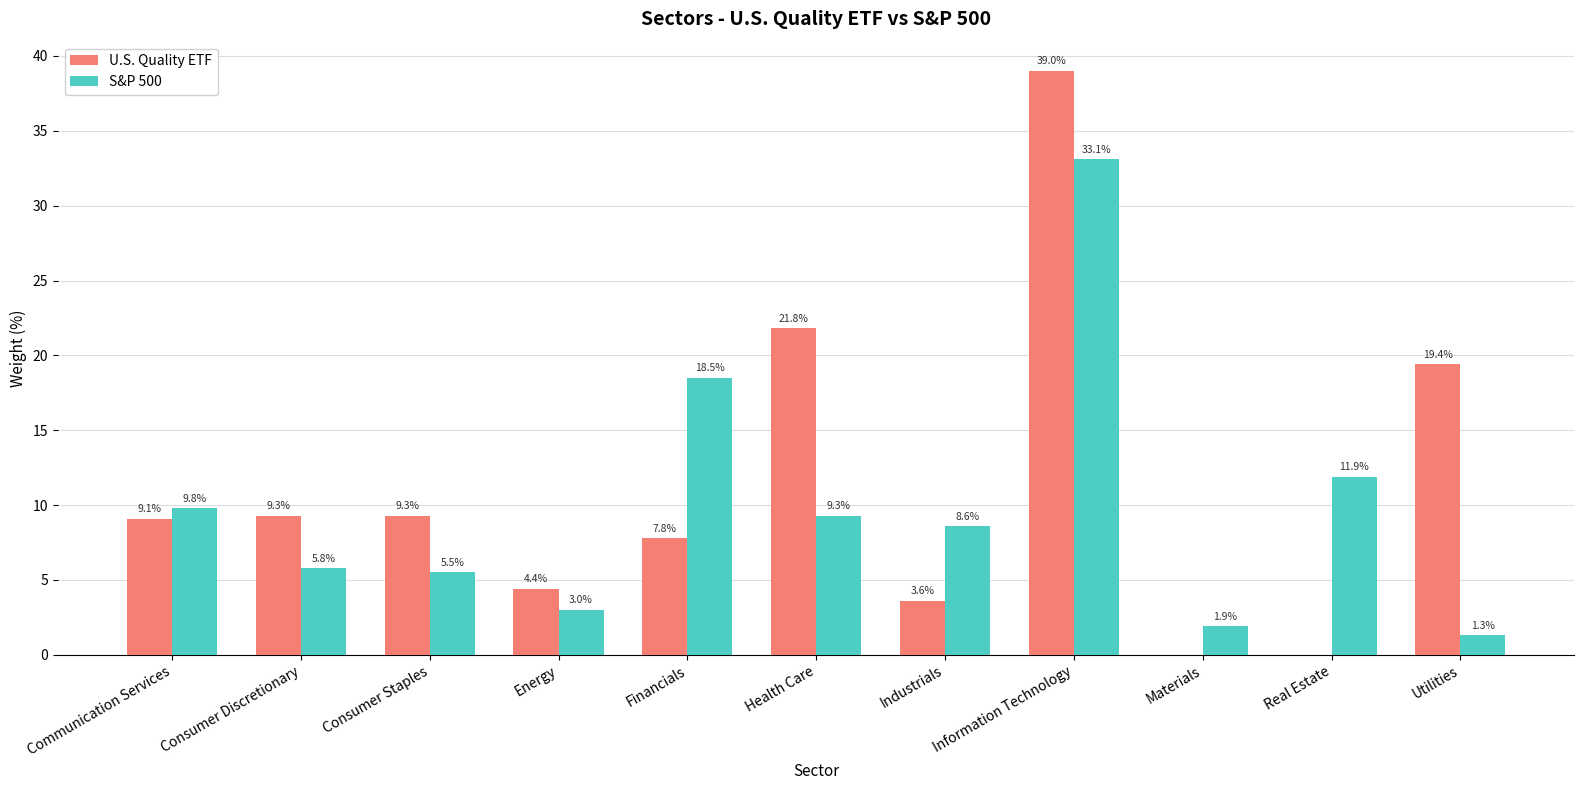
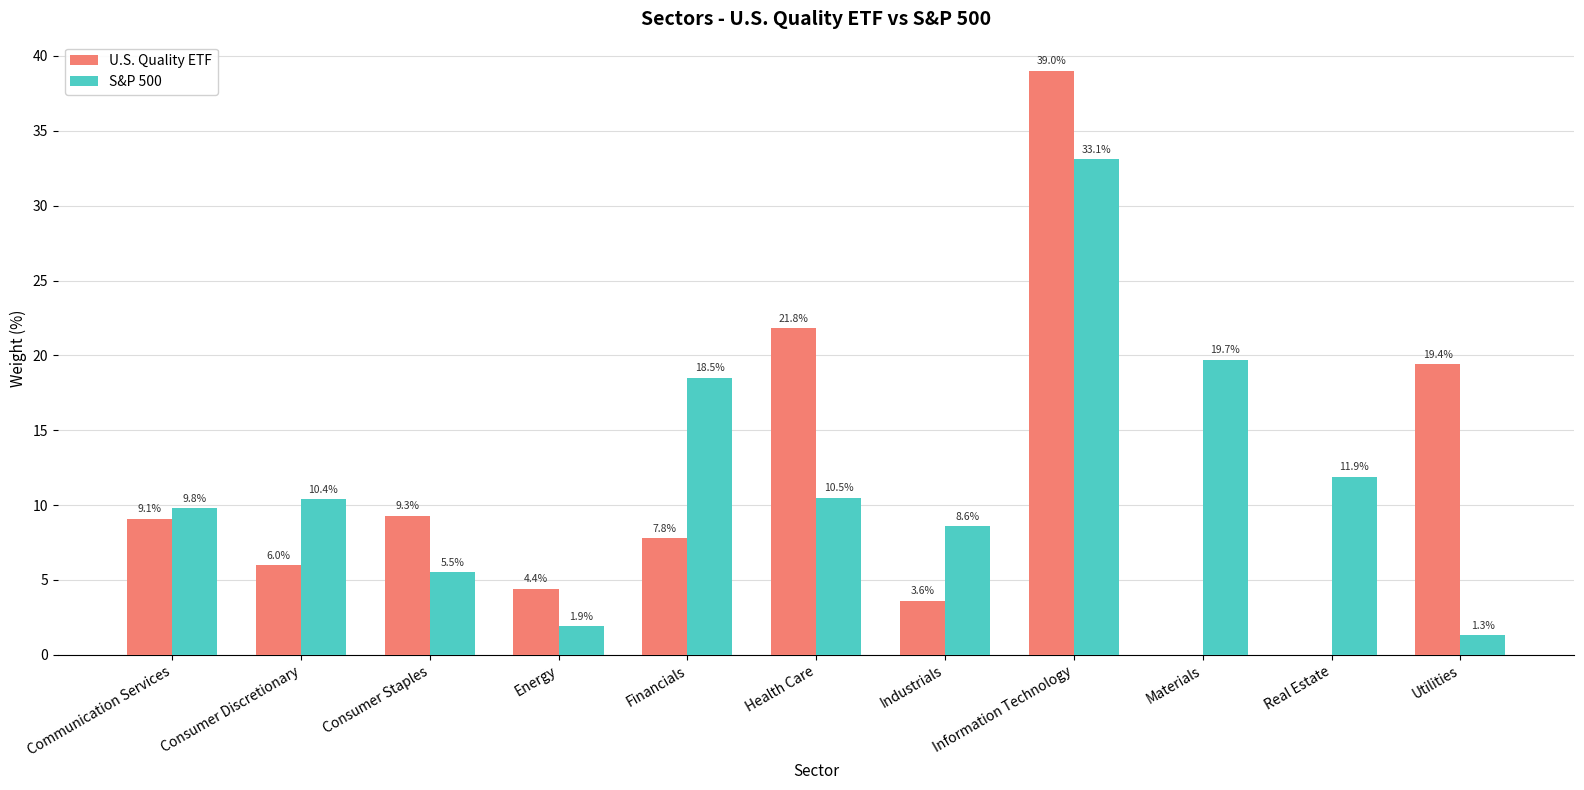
U.S. Quality ETF, Consumer Discretionary: 9.3% -> 6.0%
S&P 500, Consumer Discretionary: 5.8% -> 10.4%
S&P 500, Energy: 3.0% -> 1.9%
S&P 500, Health Care: 9.3% -> 10.5%
S&P 500, Materials: 1.9% -> 19.7%
